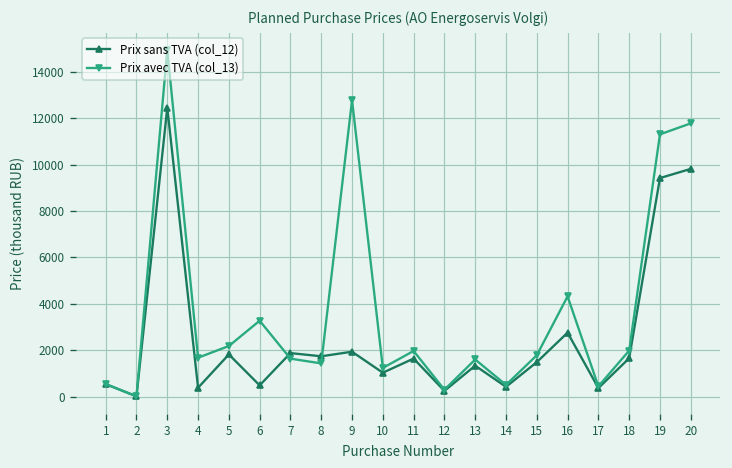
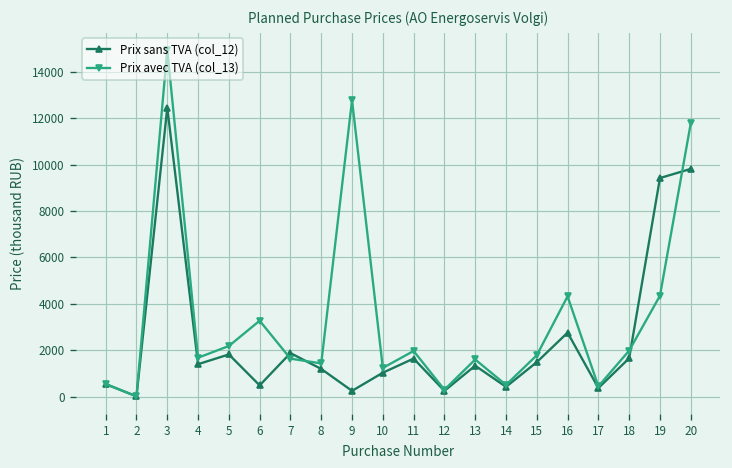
Prix sans TVA (col_12), 4: 400 -> 1400
Prix sans TVA (col_12), 8: 1700 -> 1200
Prix sans TVA (col_12), 9: 1900 -> 200
Prix avec TVA (col_13), 19: 11300 -> 4300
